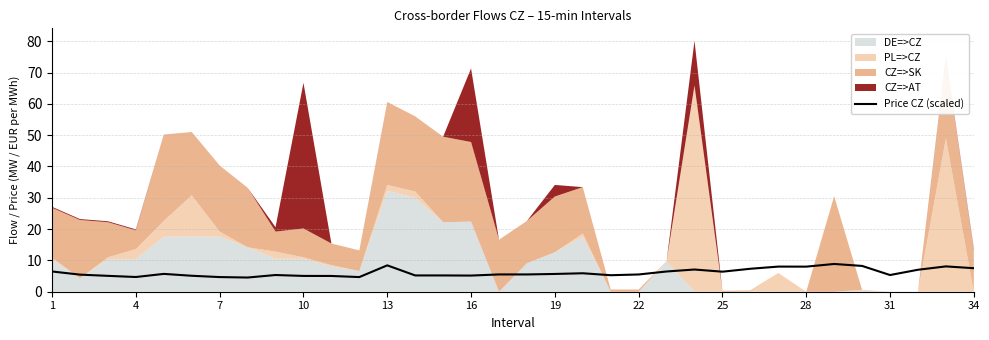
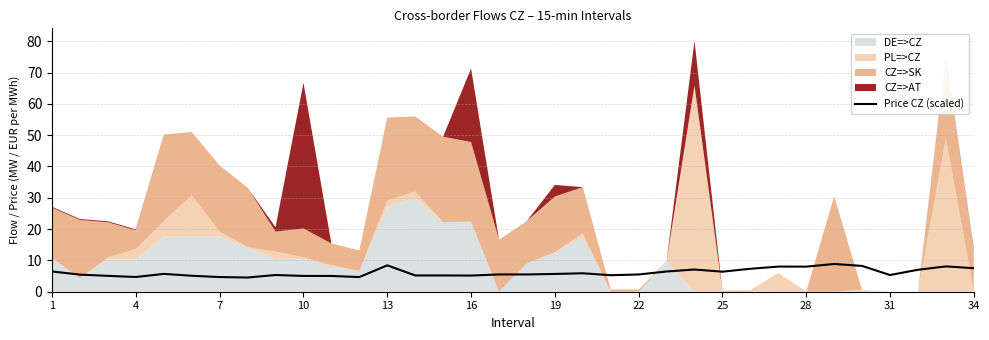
DE=>CZ, 13: 32 -> 27
